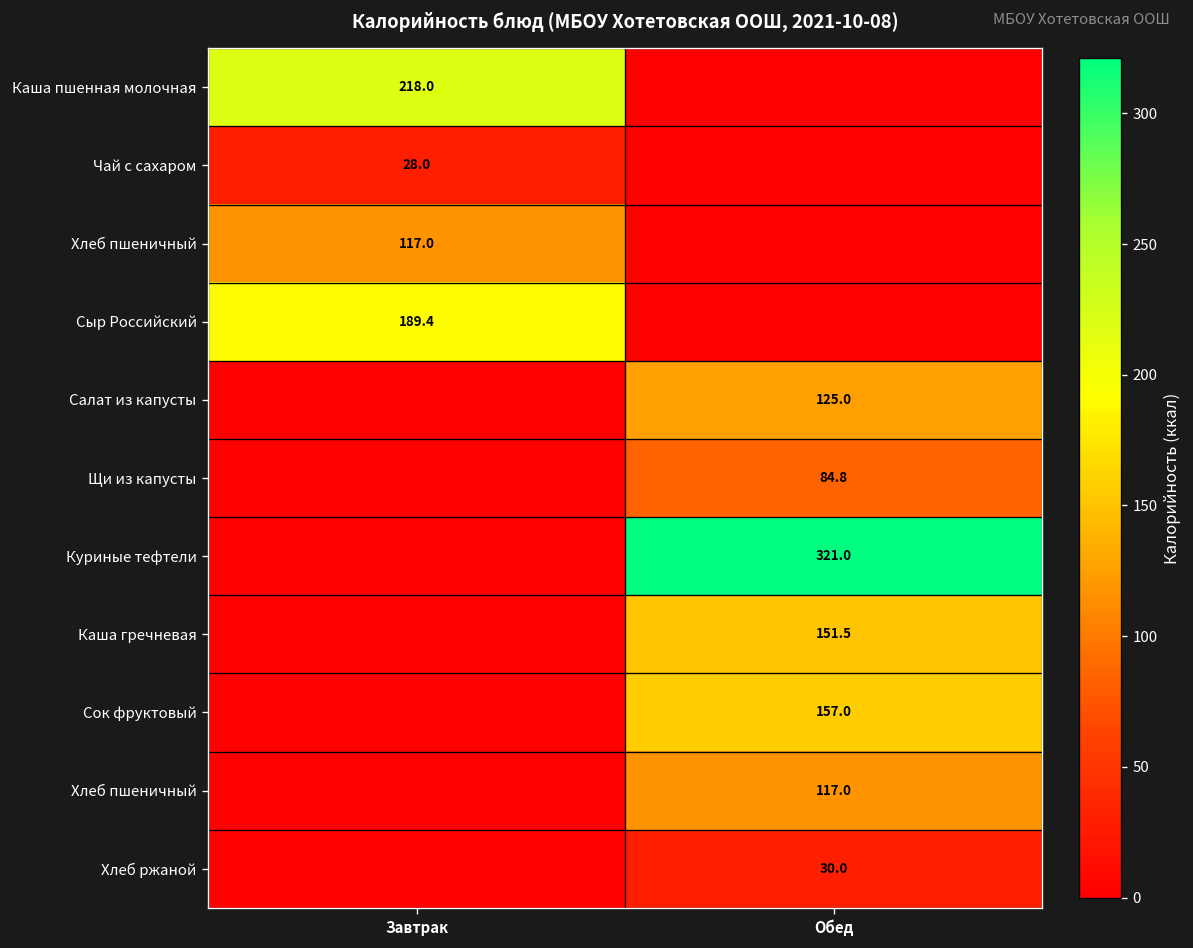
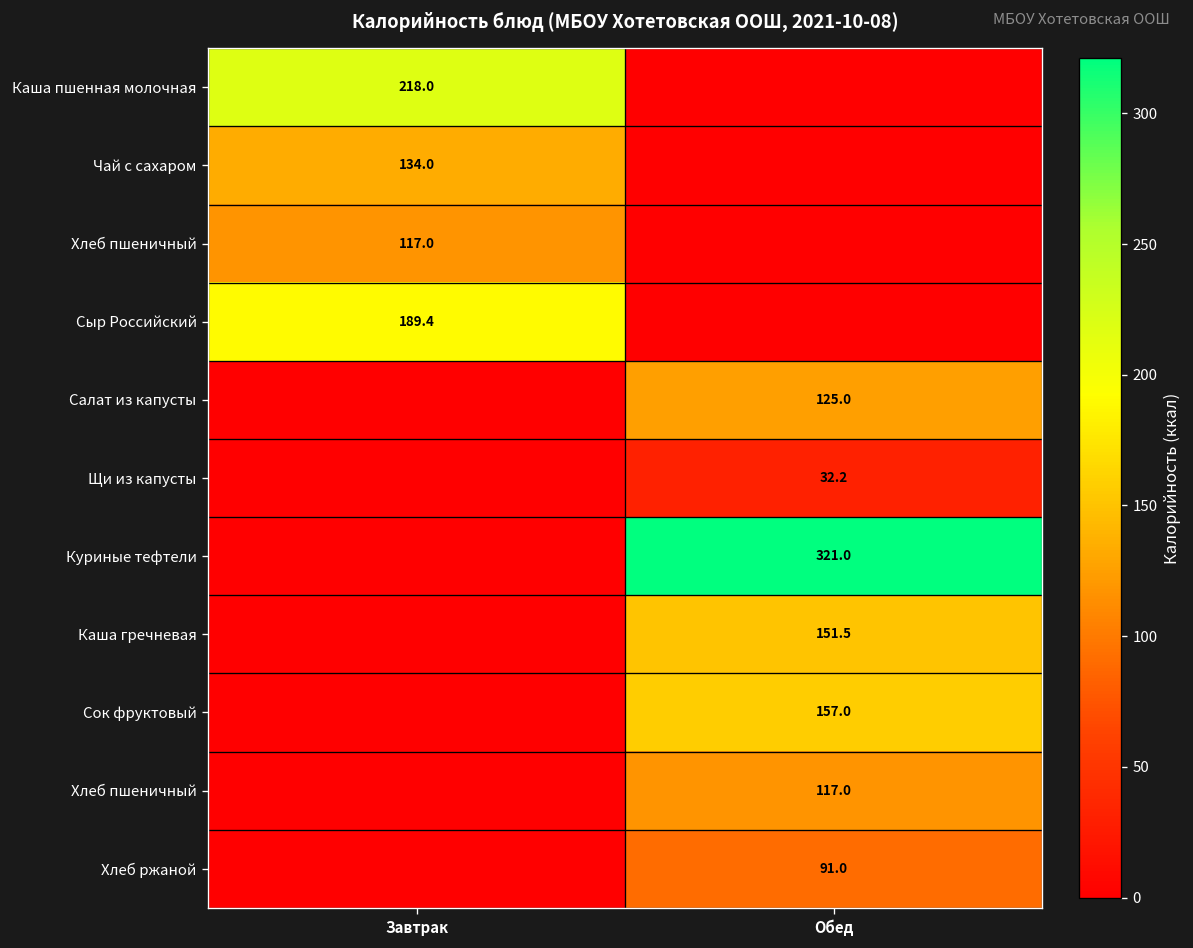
Чай с сахаром, Завтрак: 28.0 -> 134.0
Щи из капусты, Обед: 84.8 -> 32.2
Хлеб ржаной, Обед: 30.0 -> 91.0
